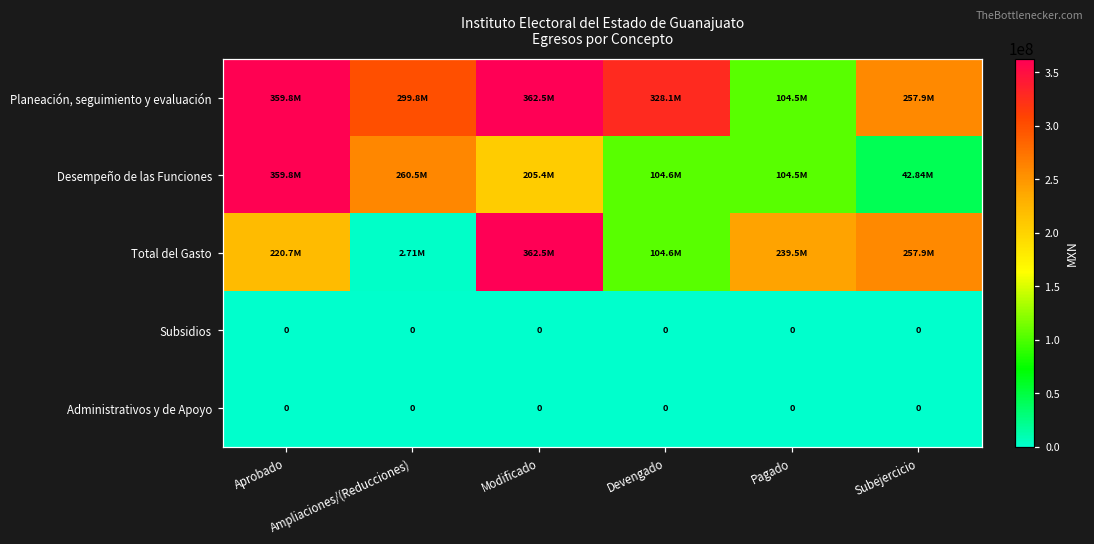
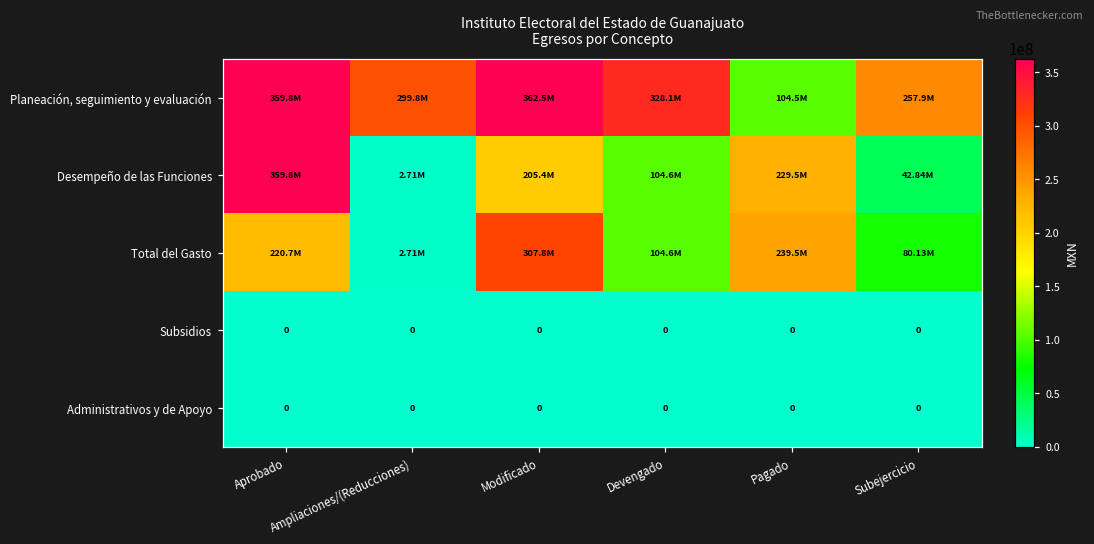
Desempeño de las Funciones, Ampliaciones/(Reducciones): 260.5M -> 2.71M
Desempeño de las Funciones, Pagado: 104.5M -> 229.5M
Total del Gasto, Modificado: 362.5M -> 307.8M
Total del Gasto, Subejercicio: 257.9M -> 80.13M
